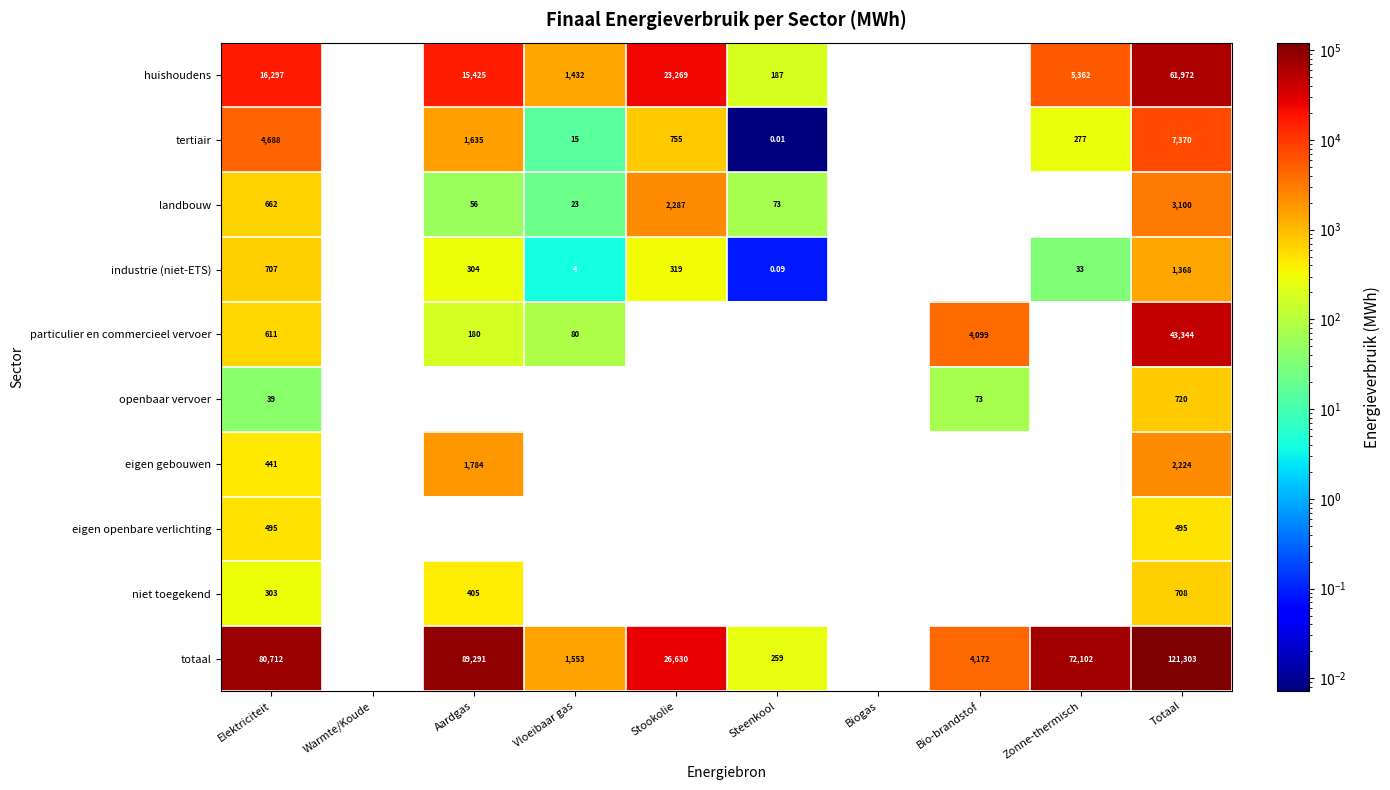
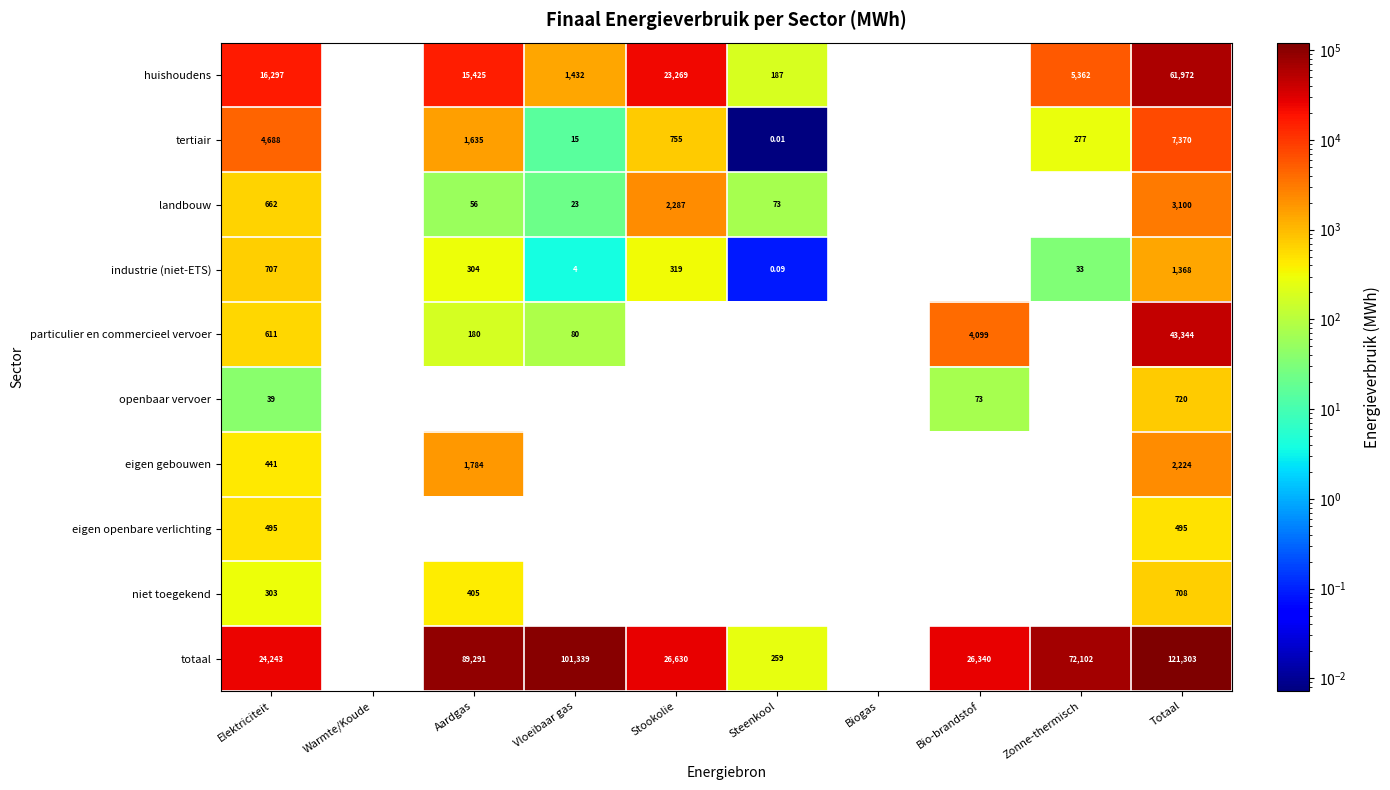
totaal, Elektriciteit: 80,712 -> 24,243
totaal, Vloeibaar gas: 1,553 -> 101,339
totaal, Bio-brandstof: 4,172 -> 26,340
